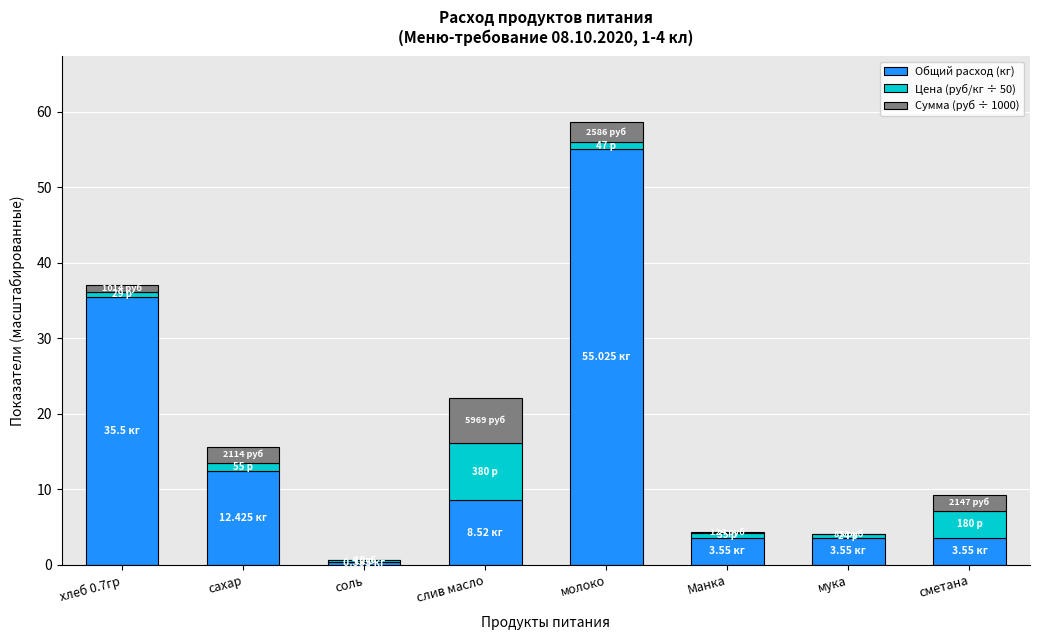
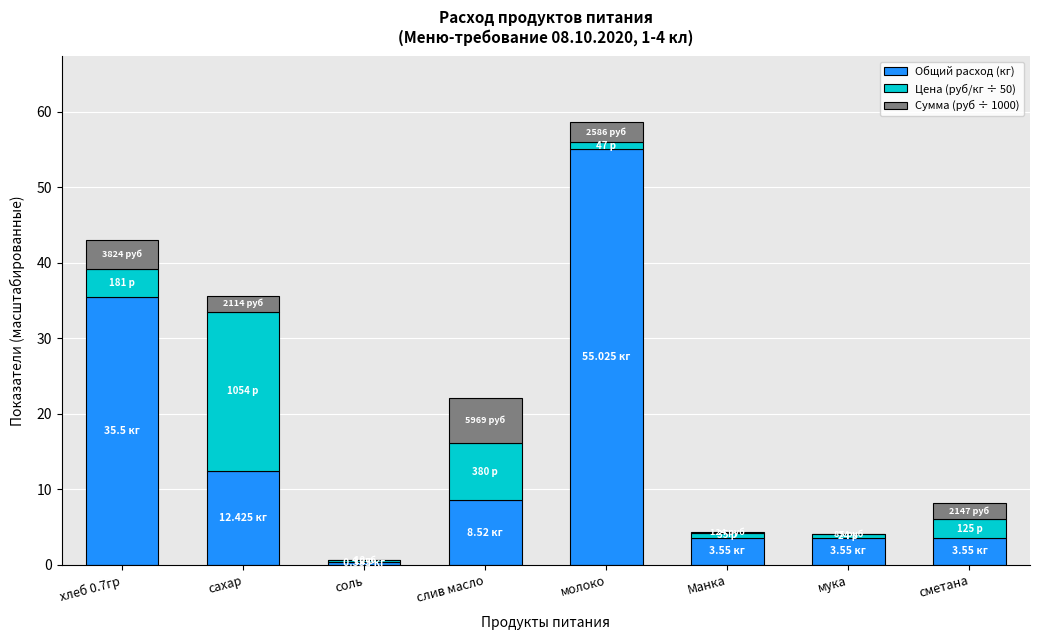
Цена (руб/кг ÷ 50), хлеб 0.7гр: 29 -> 181
Сумма (руб ÷ 1000), хлеб 0.7гр: 1014 -> 3824
Цена (руб/кг ÷ 50), сахар: 55 -> 1054
Цена (руб/кг ÷ 50), сметана: 180 -> 125
